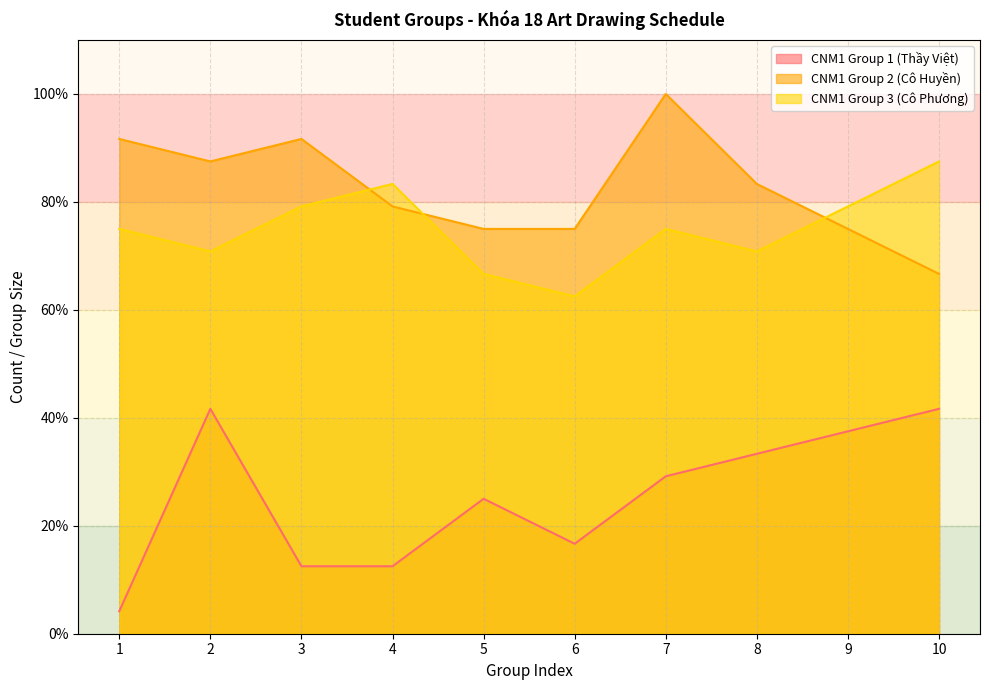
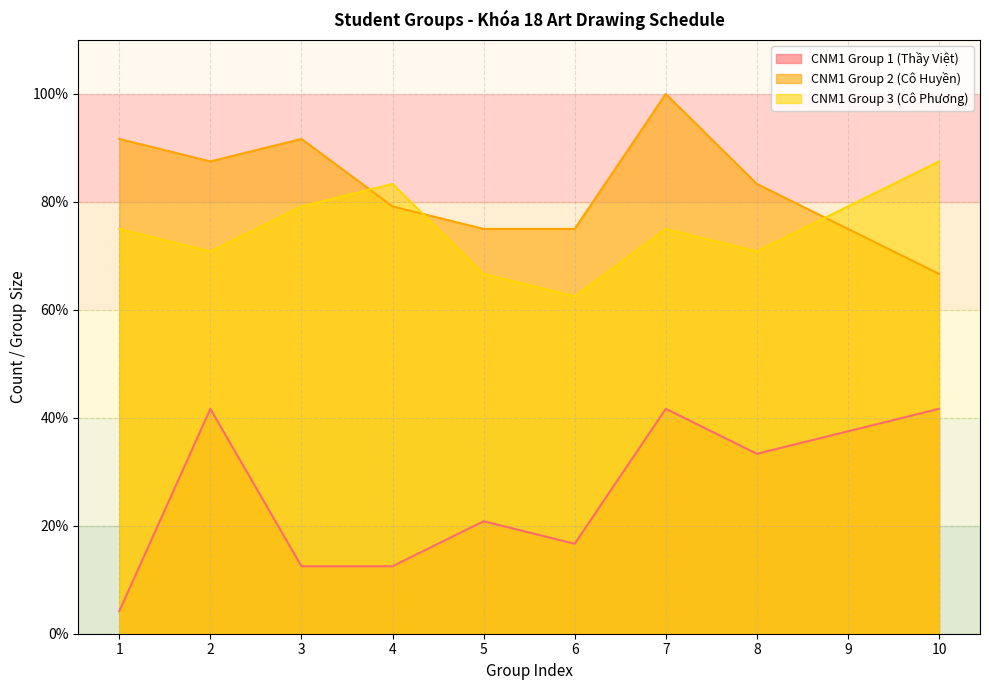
CNM1 Group 1 (Thầy Việt), 5: 25% -> 21%
CNM1 Group 1 (Thầy Việt), 7: 29% -> 42%
